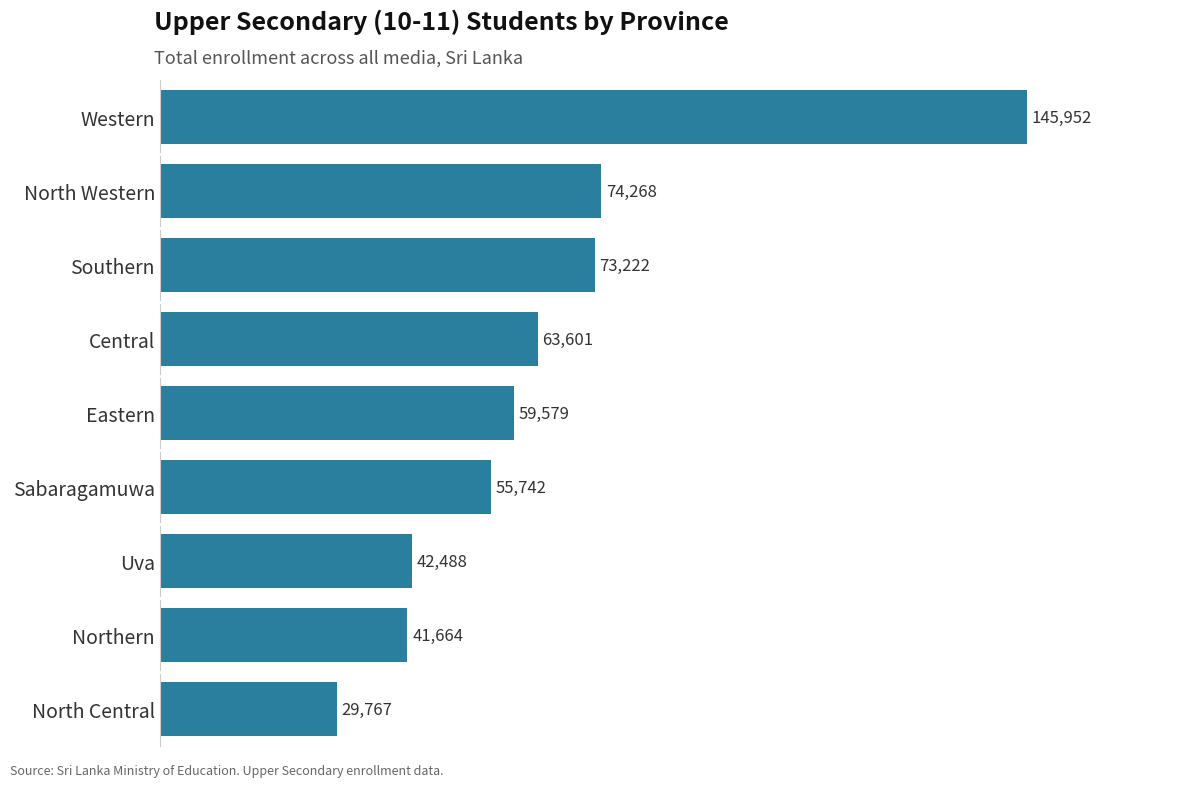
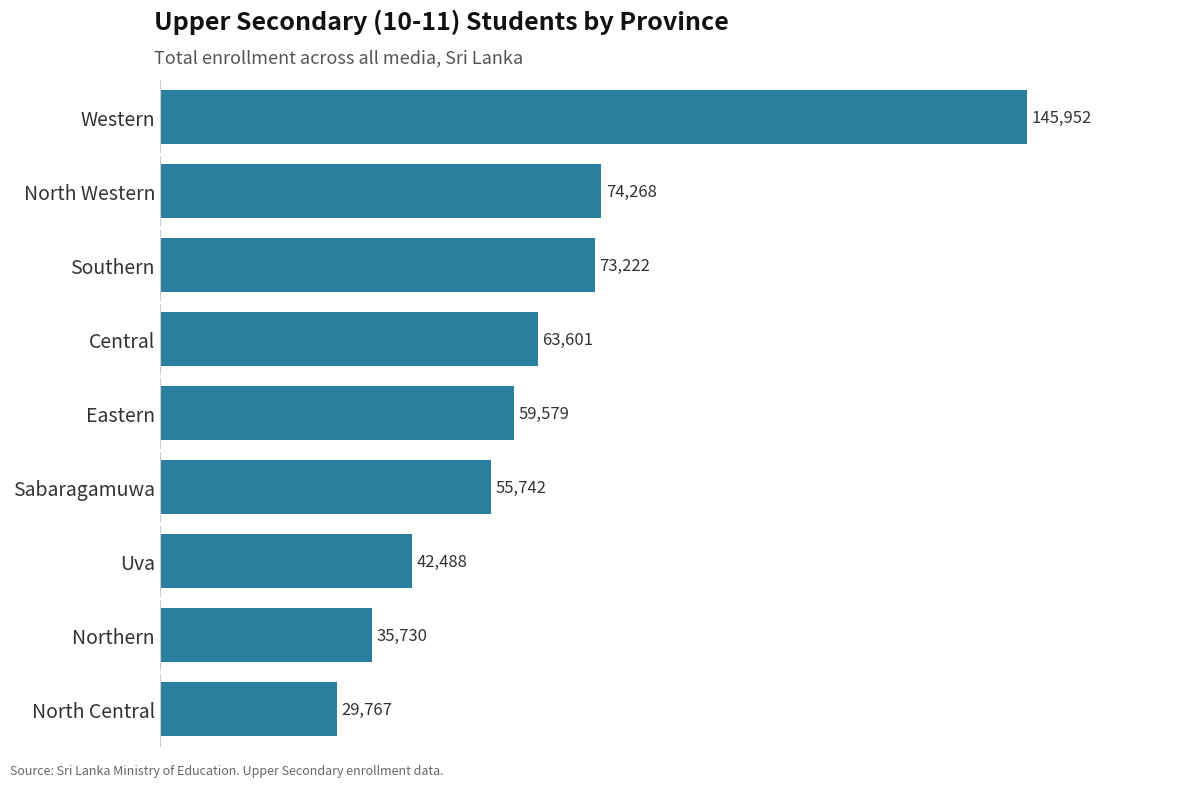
Northern: 41,664 -> 35,730
